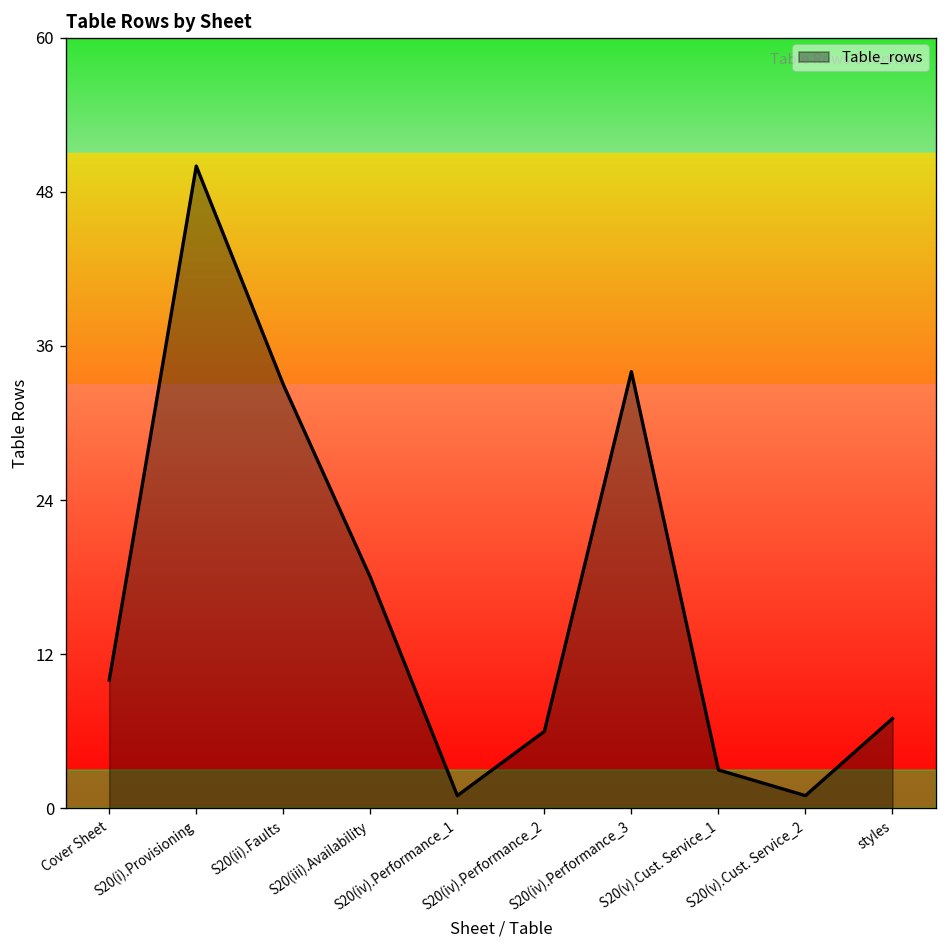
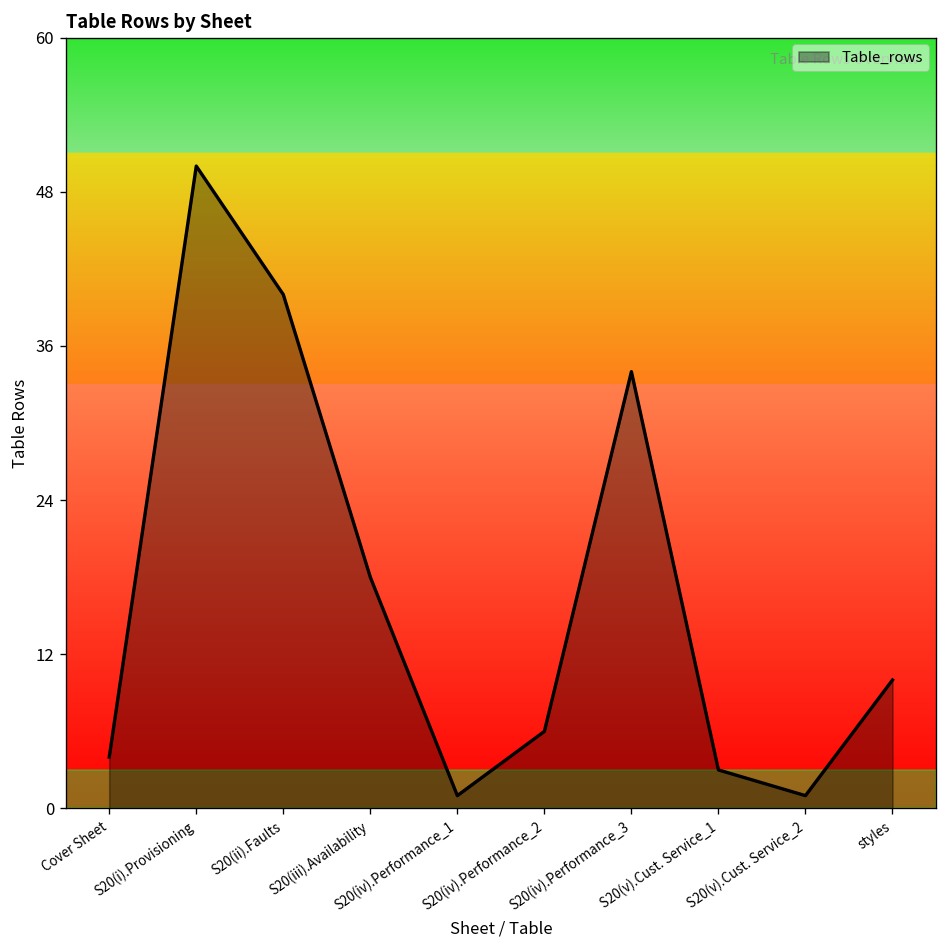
Cover Sheet: 10 -> 4
S20(ii).Faults: 33 -> 40
styles: 7 -> 10
